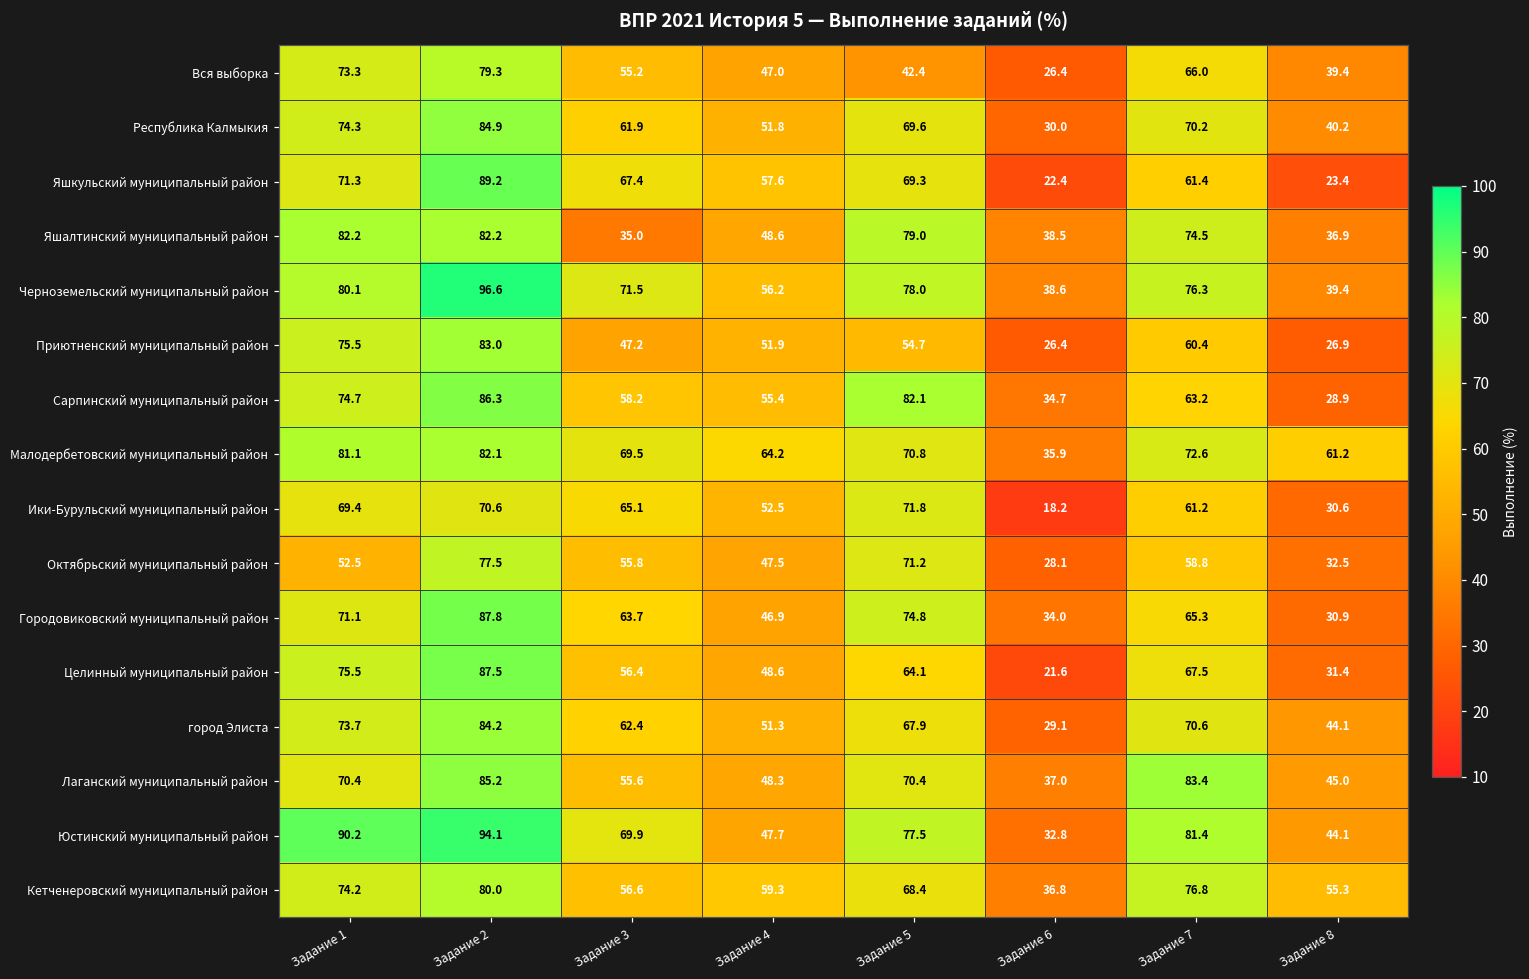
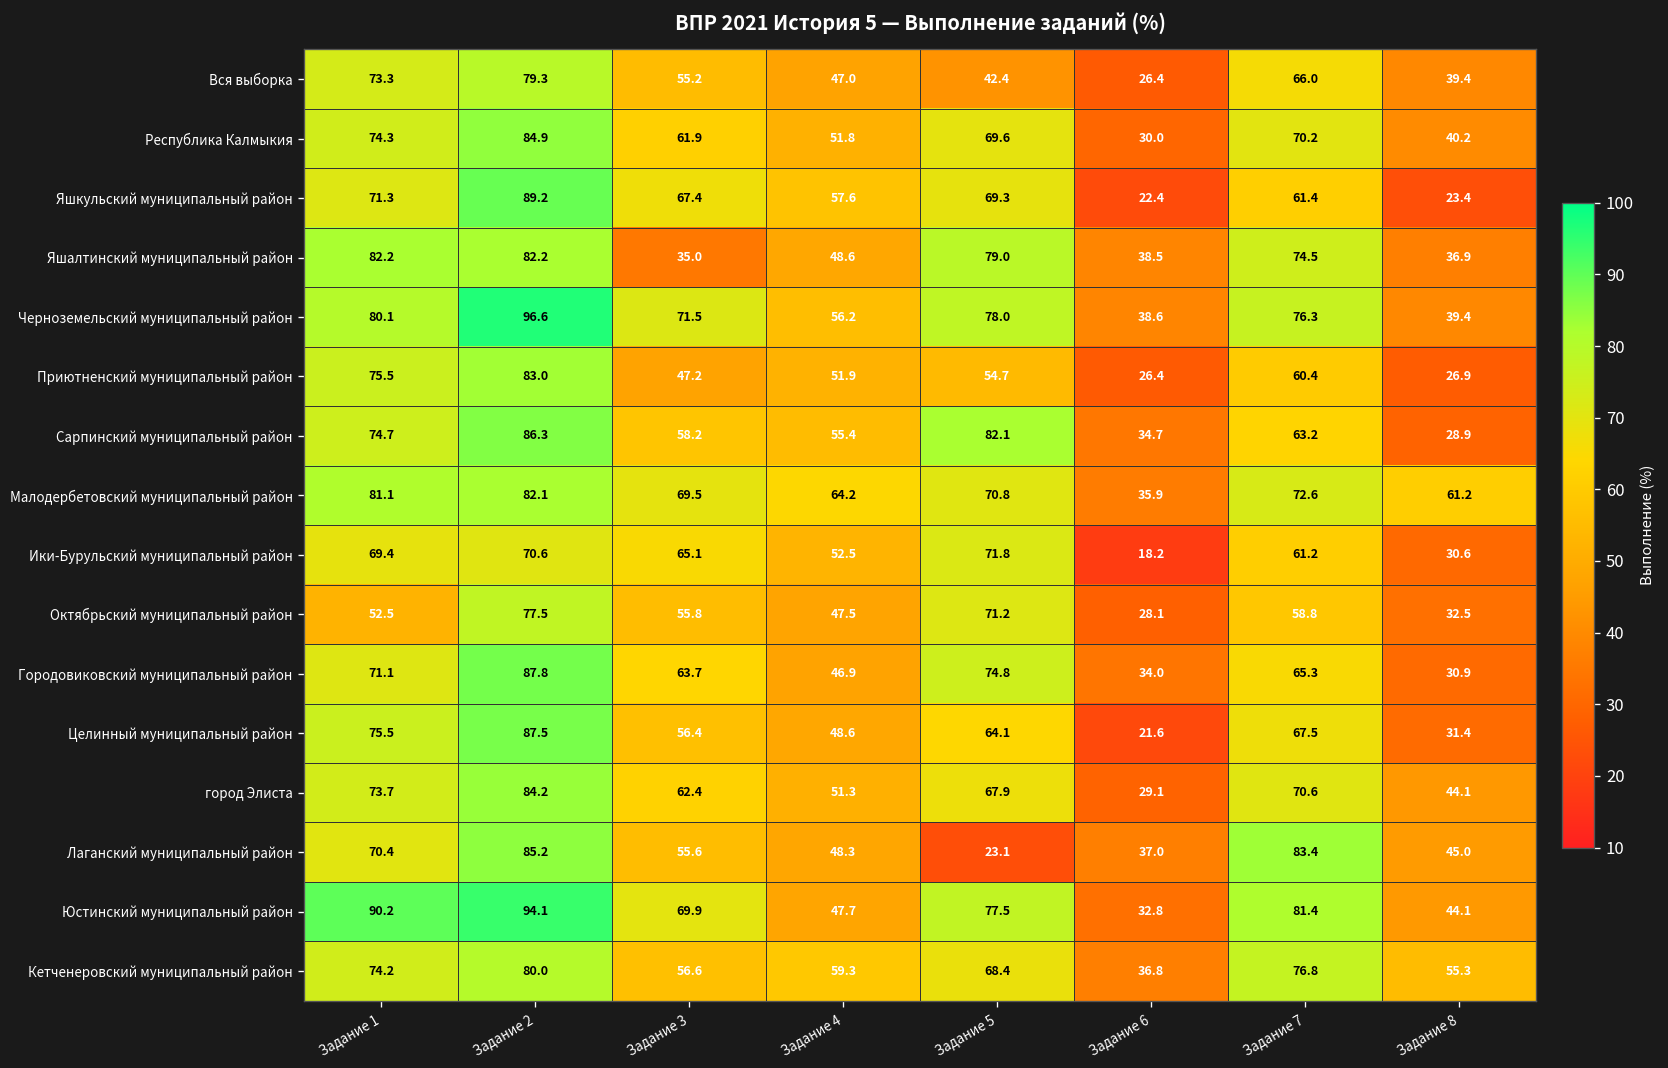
Лаганский муниципальный район, Задание 5: 70.4 -> 23.1
